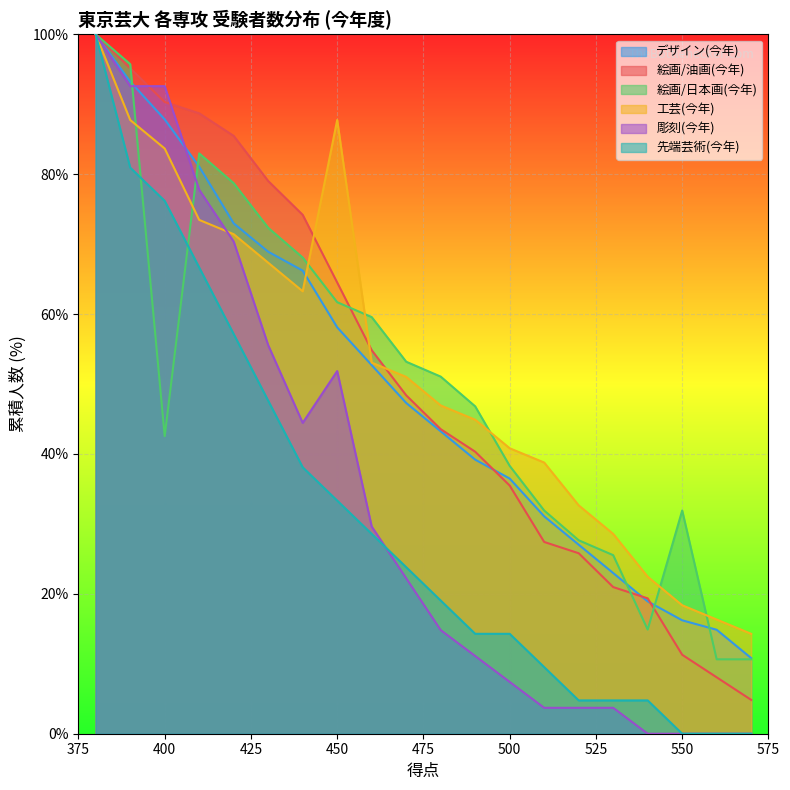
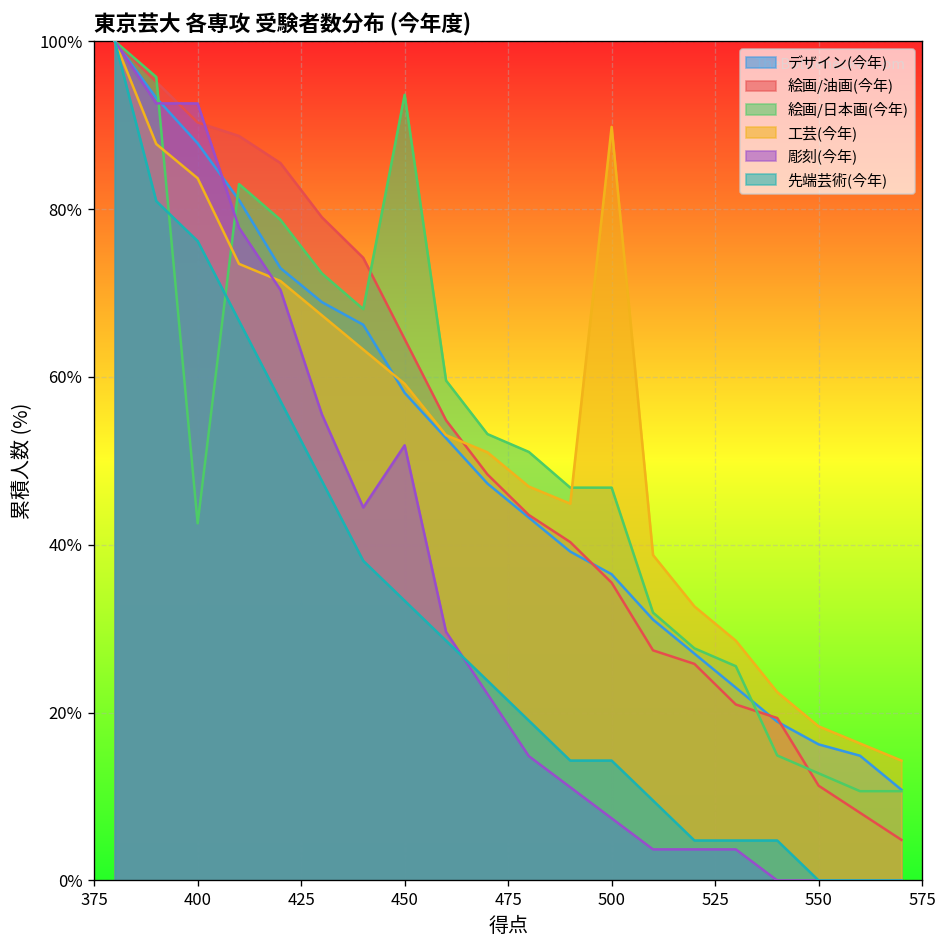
絵画/日本画(今年), 450: 62% -> 94%
工芸(今年), 450: 88% -> 59%
絵画/日本画(今年), 500: 38% -> 47%
工芸(今年), 500: 41% -> 90%
絵画/日本画(今年), 550: 32% -> 13%
